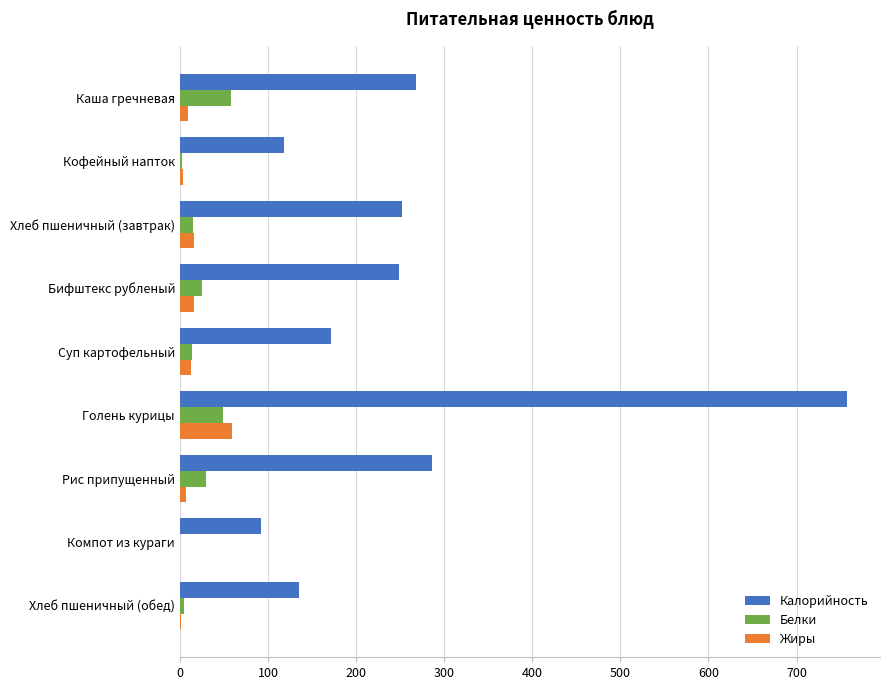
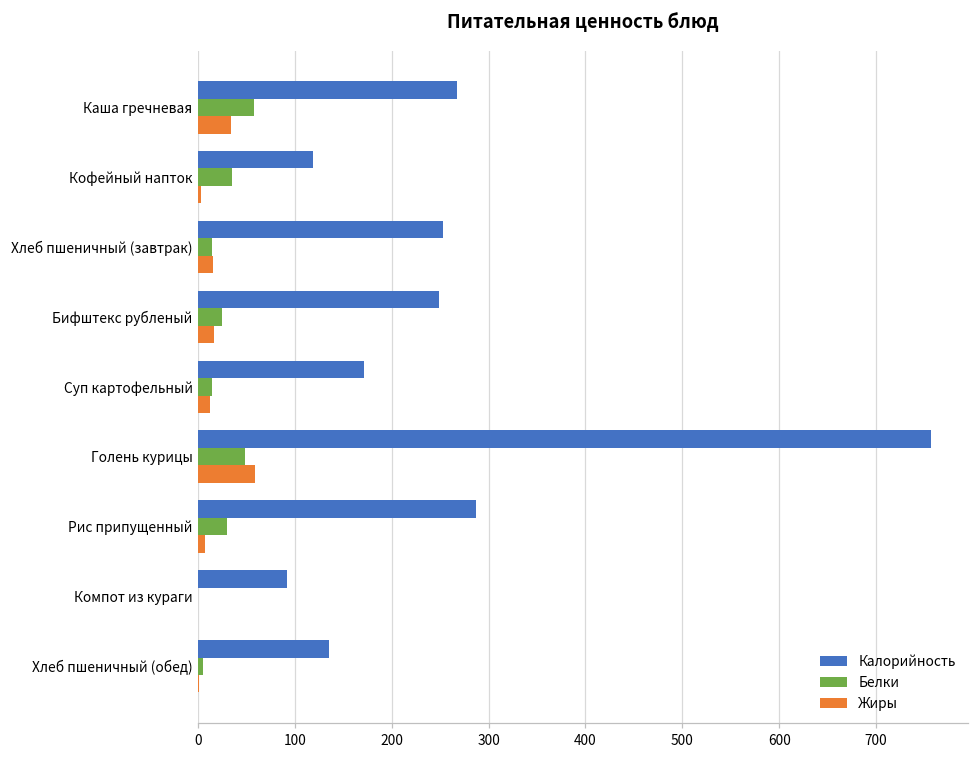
Жиры, Каша гречневая: 10 -> 30
Белки, Кофейный напток: 0 -> 40
